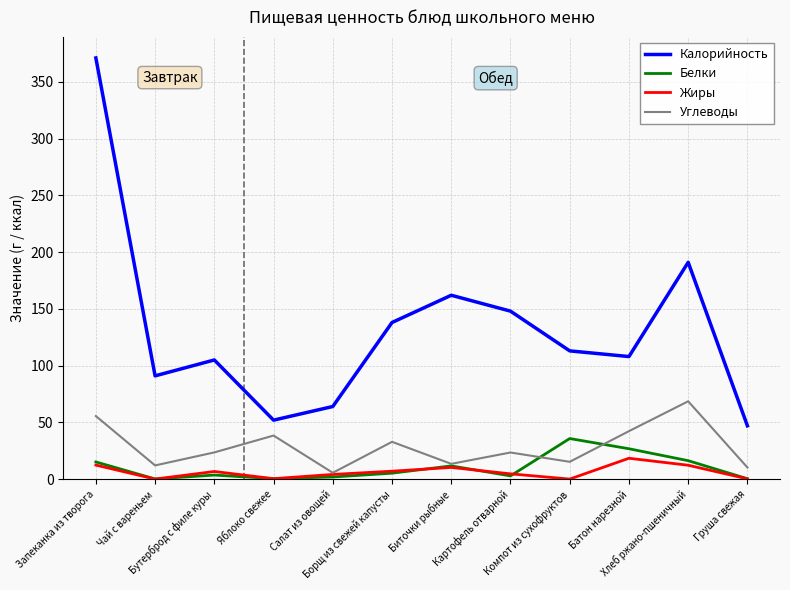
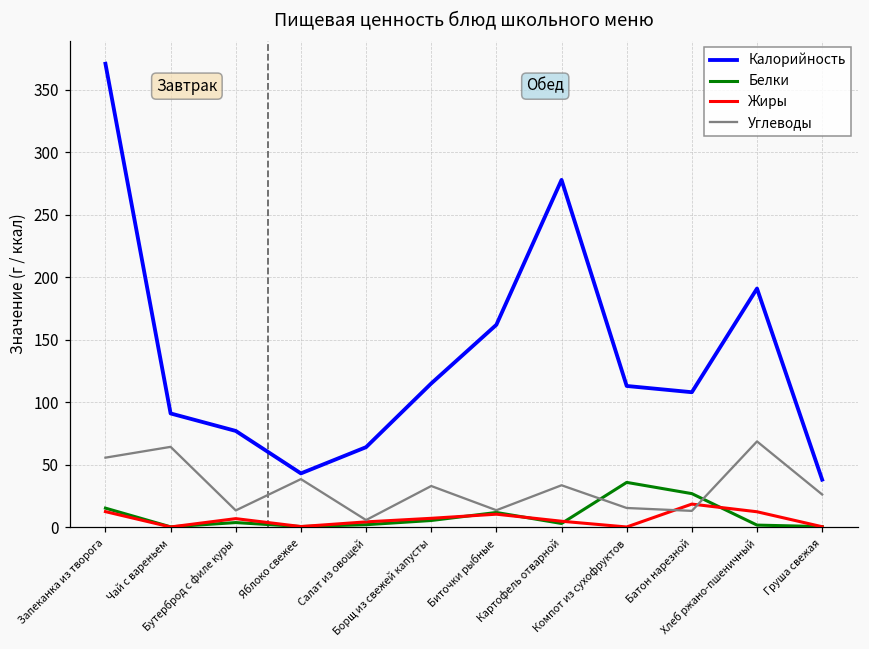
Углеводы, Чай с вареньем: 12 -> 64
Калорийность, Бутерброд с филе куры: 105 -> 77
Углеводы, Бутерброд с филе куры: 24 -> 13
Калорийность, Яблоко свежее: 52 -> 43
Калорийность, Борщ из свежей капусты: 138 -> 115
Калорийность, Картофель отварной: 148 -> 278
Углеводы, Картофель отварной: 24 -> 34
Углеводы, Батон нарезной: 42 -> 13
Белки, Хлеб ржано-пшеничный: 16 -> 2
Калорийность, Груша свежая: 47 -> 38
Углеводы, Груша свежая: 10 -> 26
